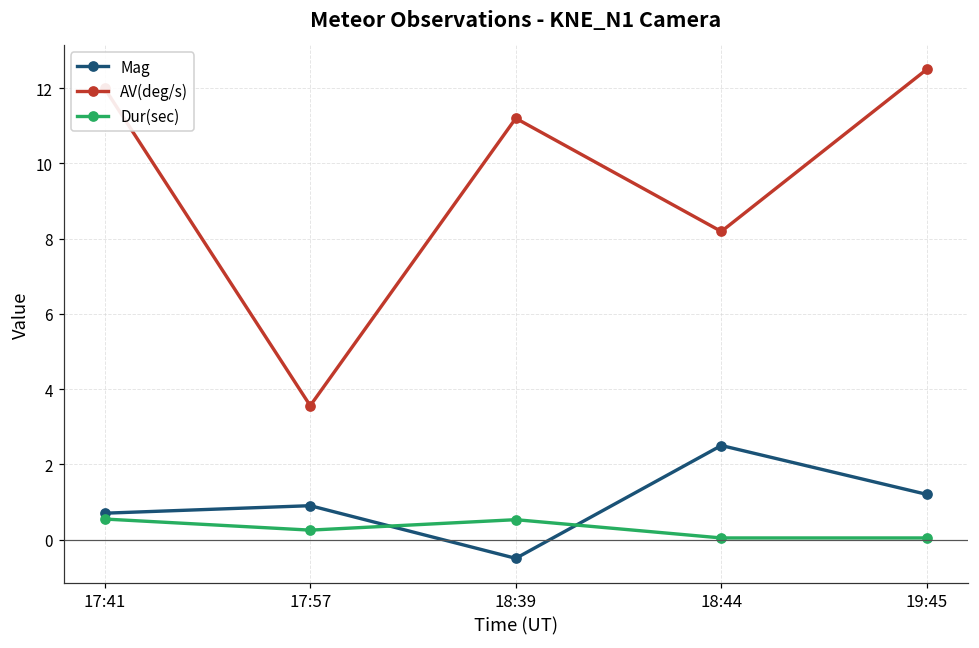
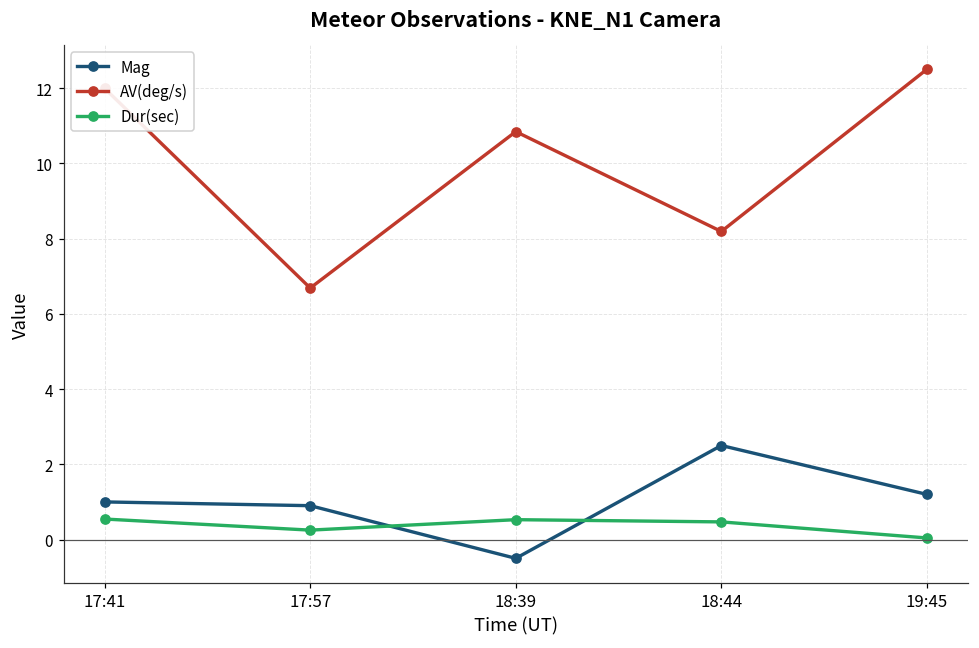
Mag, 17:41: 0.7 -> 1.0
AV(deg/s), 17:57: 3.6 -> 6.7
AV(deg/s), 18:39: 11.2 -> 10.8
Dur(sec), 18:44: 0.0 -> 0.5
